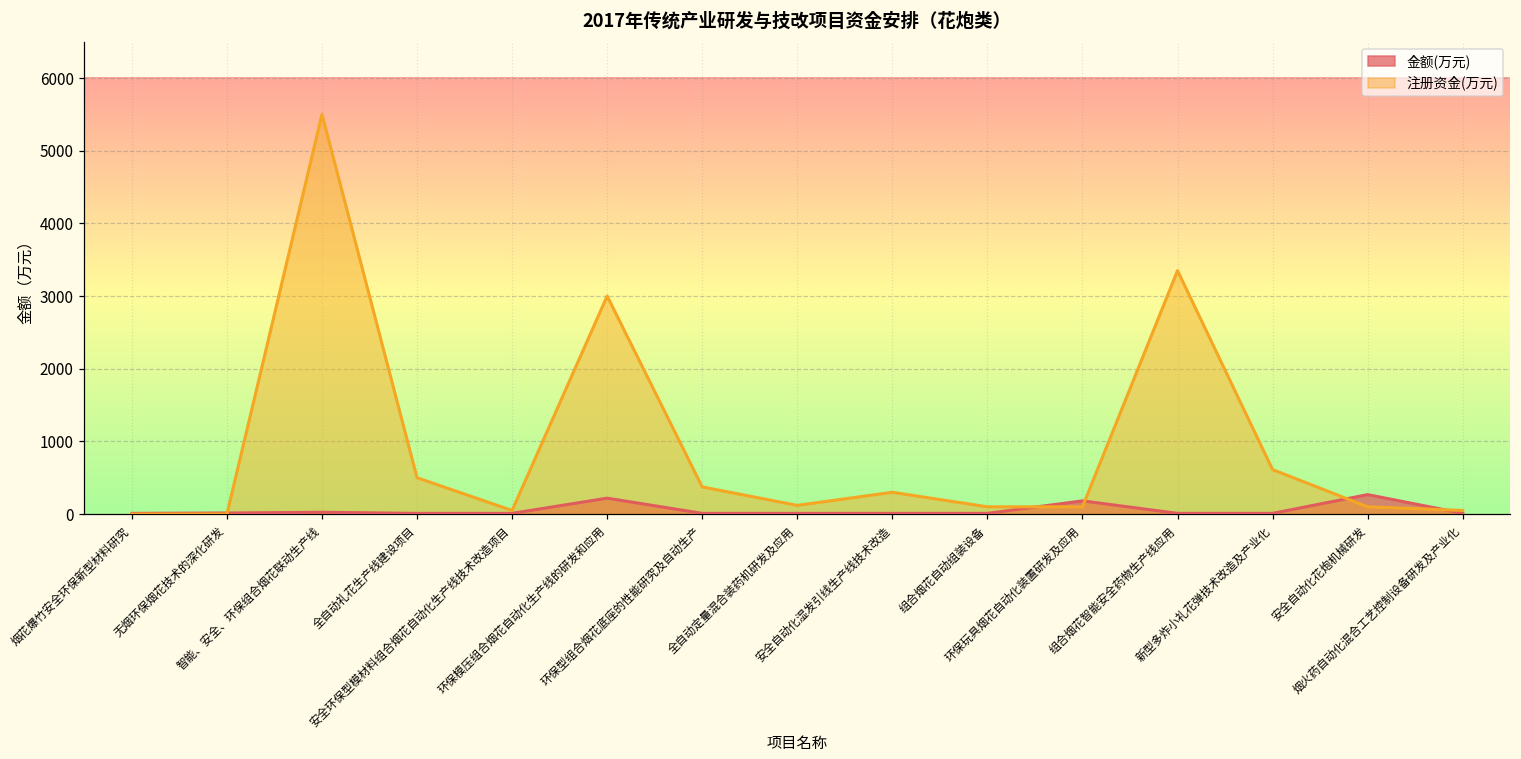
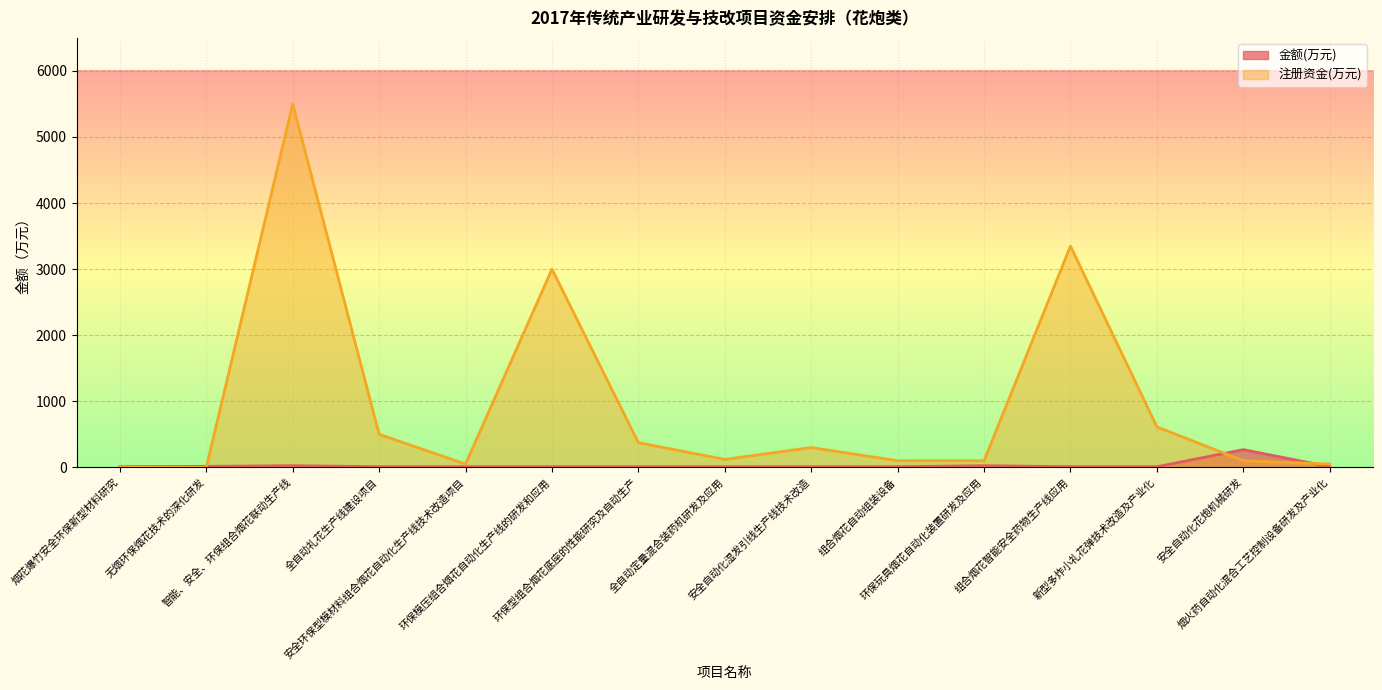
金额(万元), 环保模压组合烟花自动化生产线的研发和应用: 200 -> 0
金额(万元), 环保玩具烟花自动化装置研发及应用: 200 -> 0
